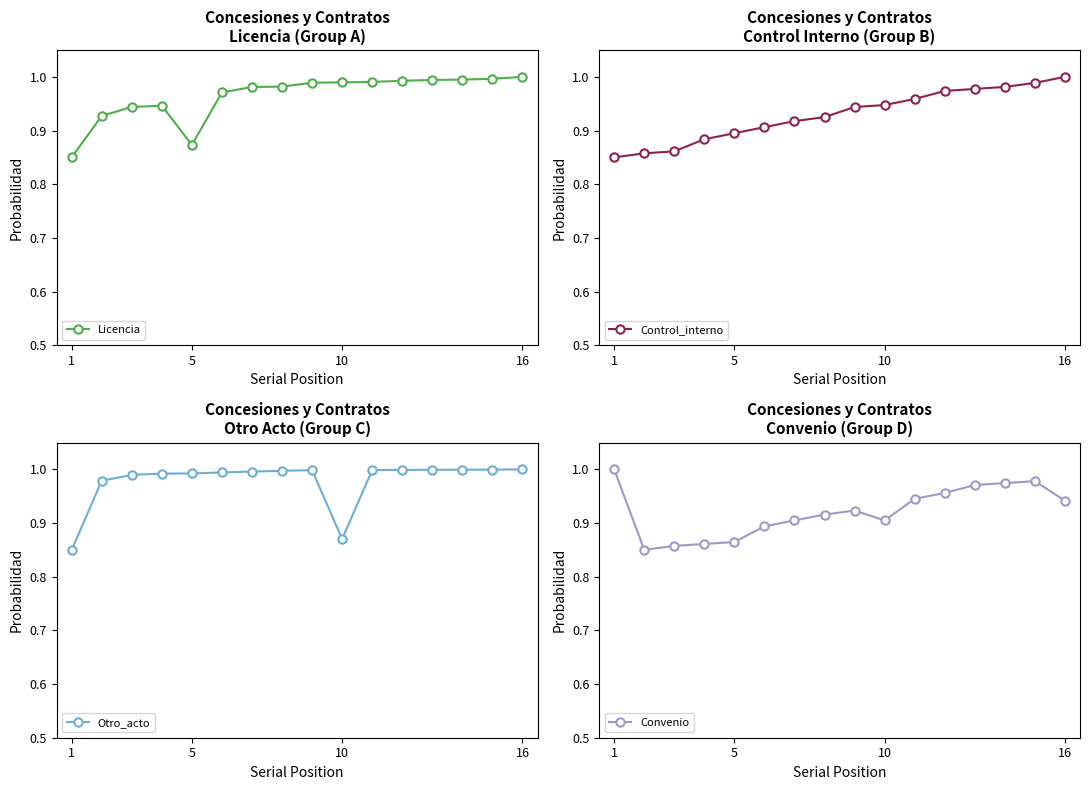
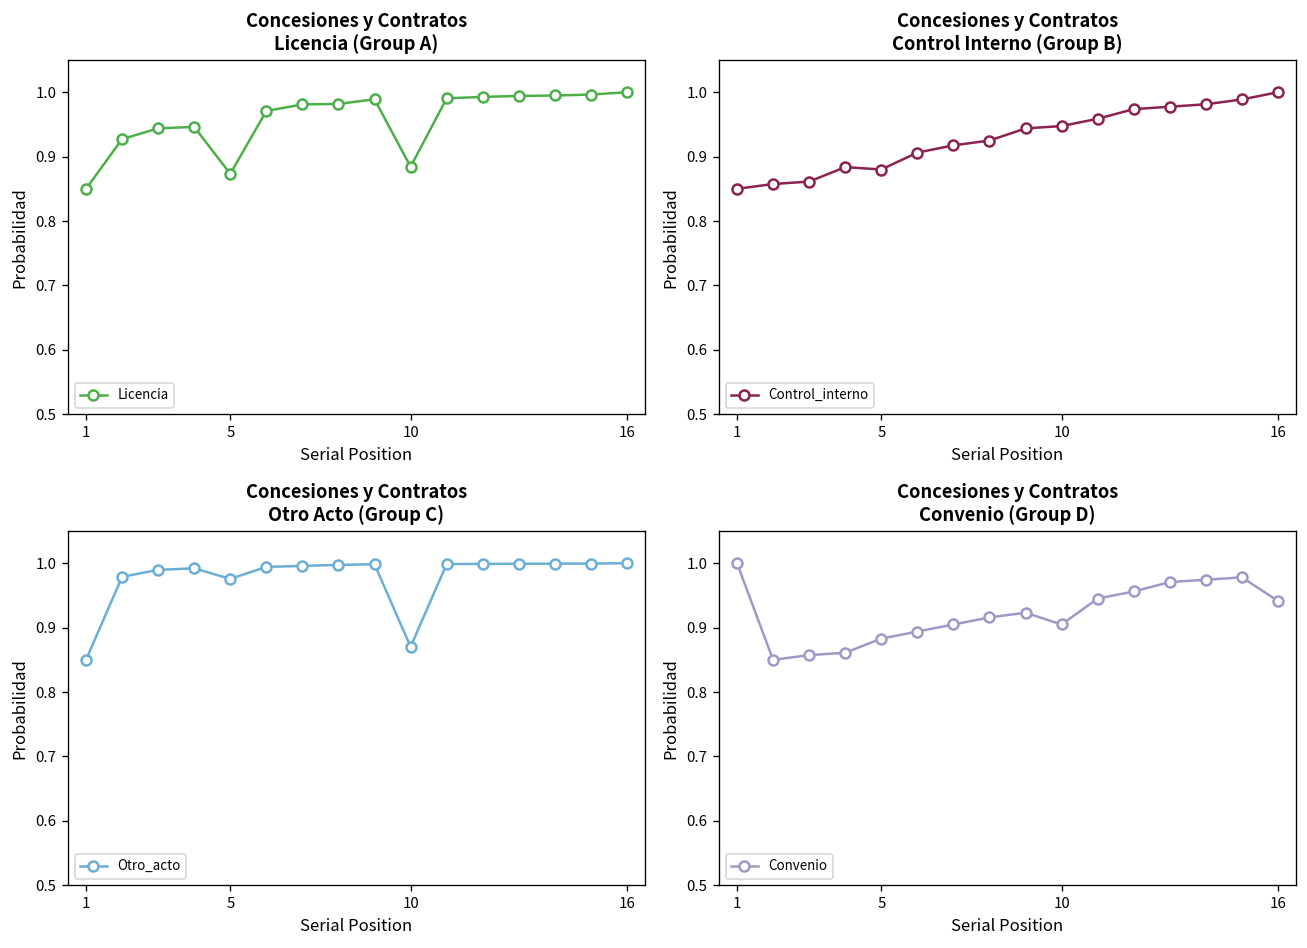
Concesiones y Contratos Licencia (Group A), 10: 0.99 -> 0.88
Concesiones y Contratos Control Interno (Group B), 5: 0.90 -> 0.88
Concesiones y Contratos Otro Acto (Group C), 5: 0.99 -> 0.98
Concesiones y Contratos Convenio (Group D), 5: 0.86 -> 0.88
